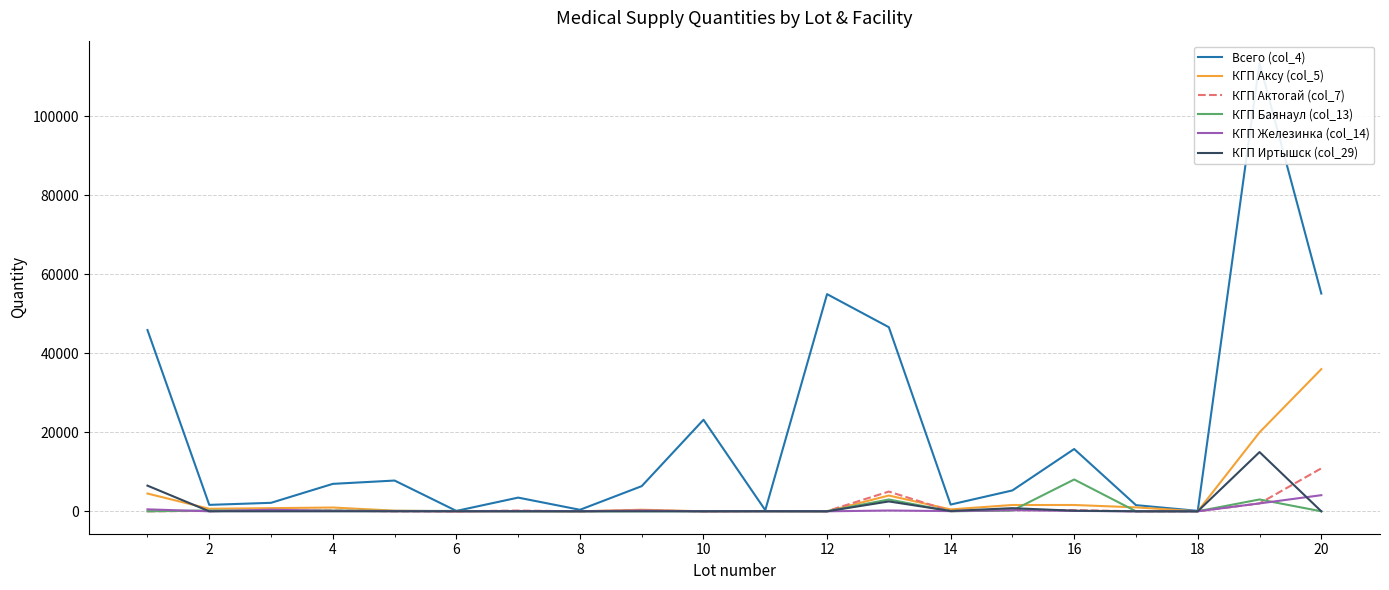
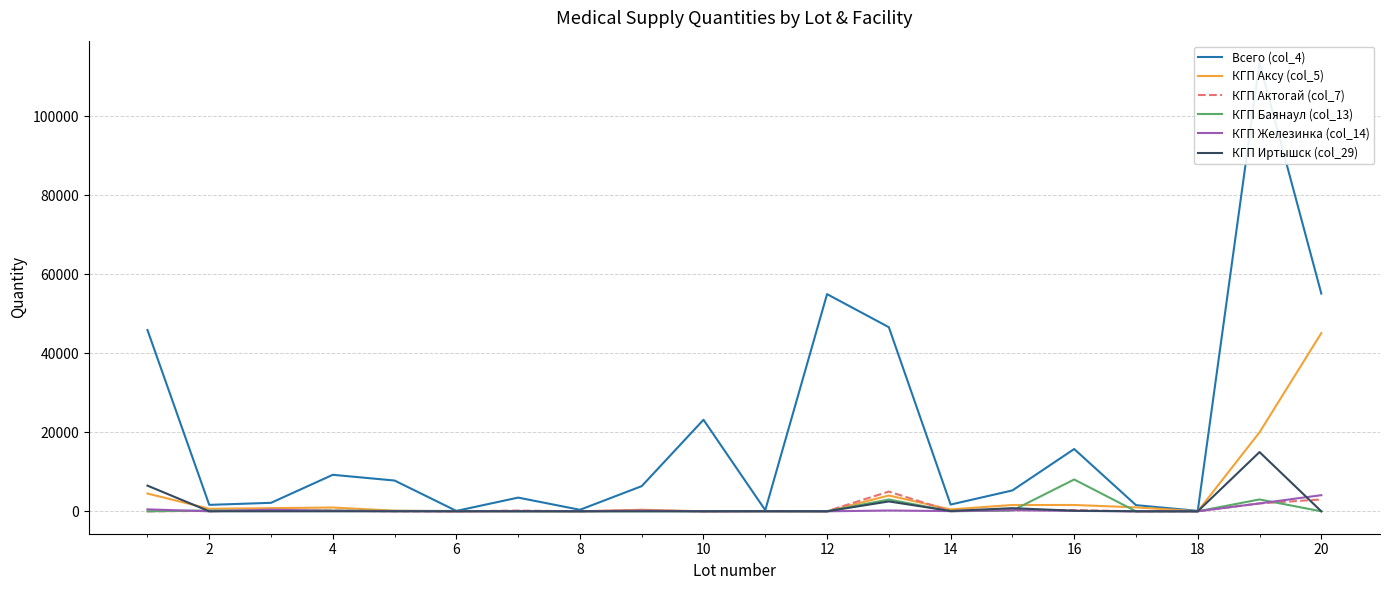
Всего (col_4), 4: 7000 -> 9000
КГП Аксу (col_5), 20: 36000 -> 45000
КГП Актогай (col_7), 20: 11000 -> 3000
